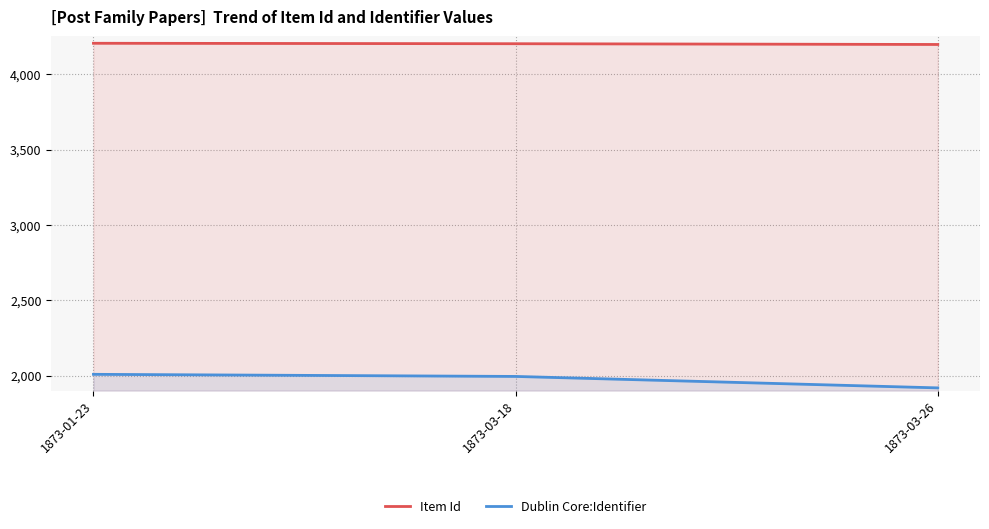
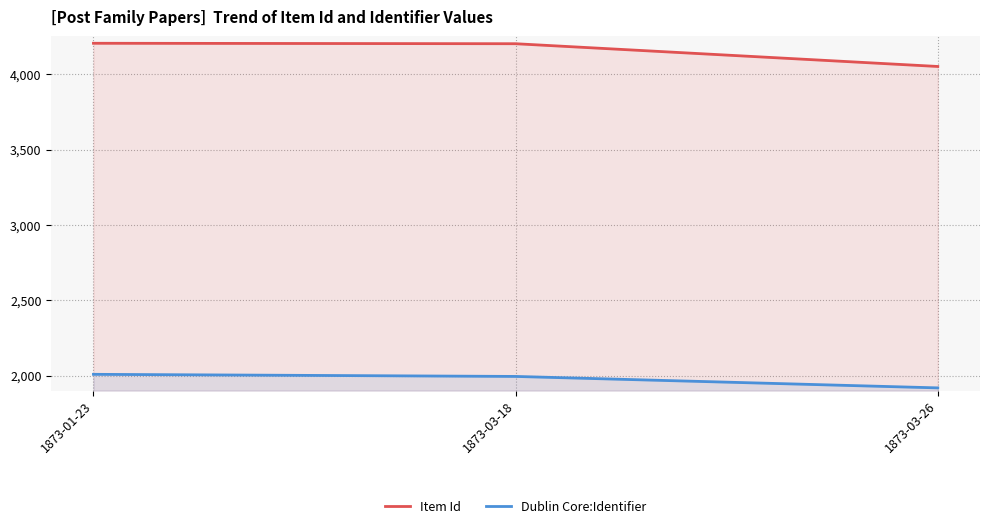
Item Id, 1873-03-26: 4,200 -> 4,050
